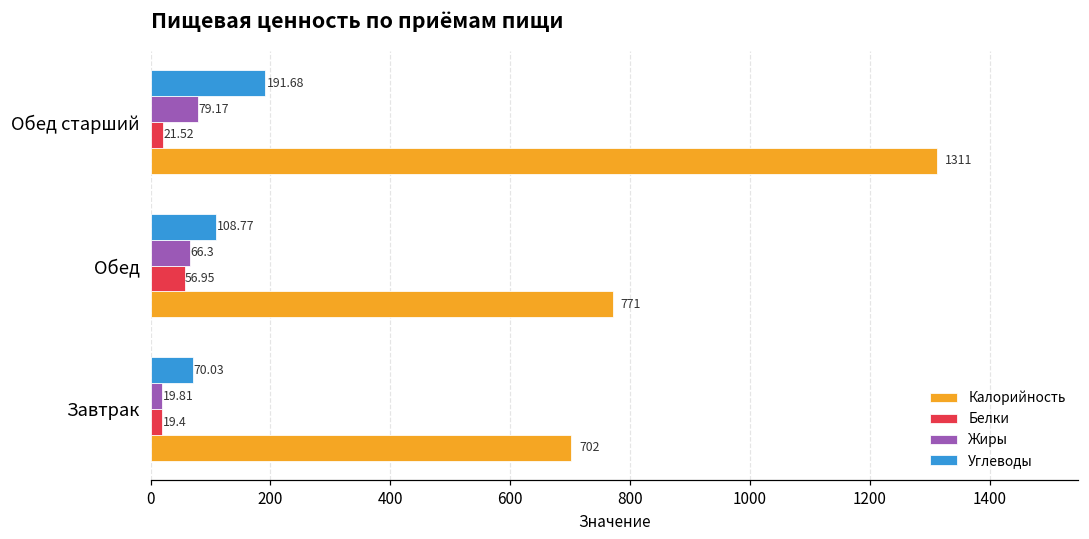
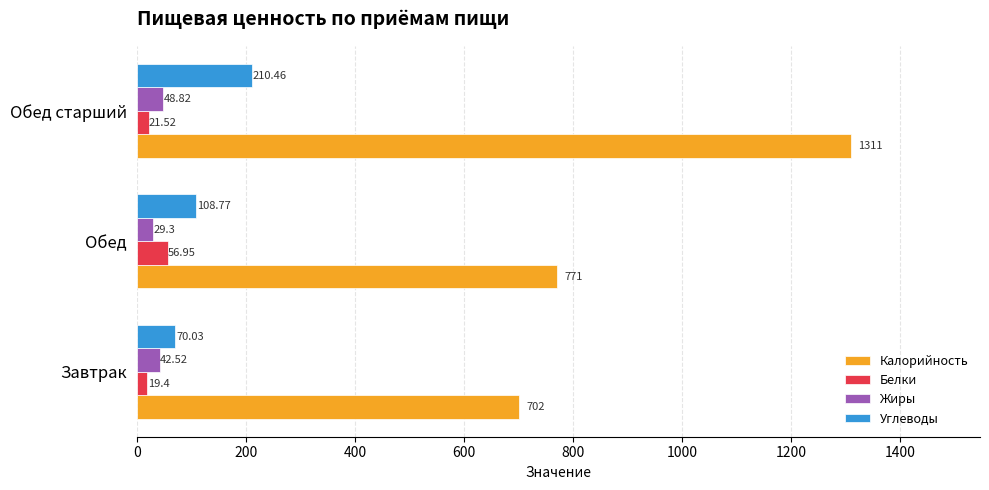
Углеводы, Обед старший: 191.68 -> 210.46
Жиры, Обед старший: 79.17 -> 48.82
Жиры, Обед: 66.3 -> 29.3
Жиры, Завтрак: 19.81 -> 42.52
